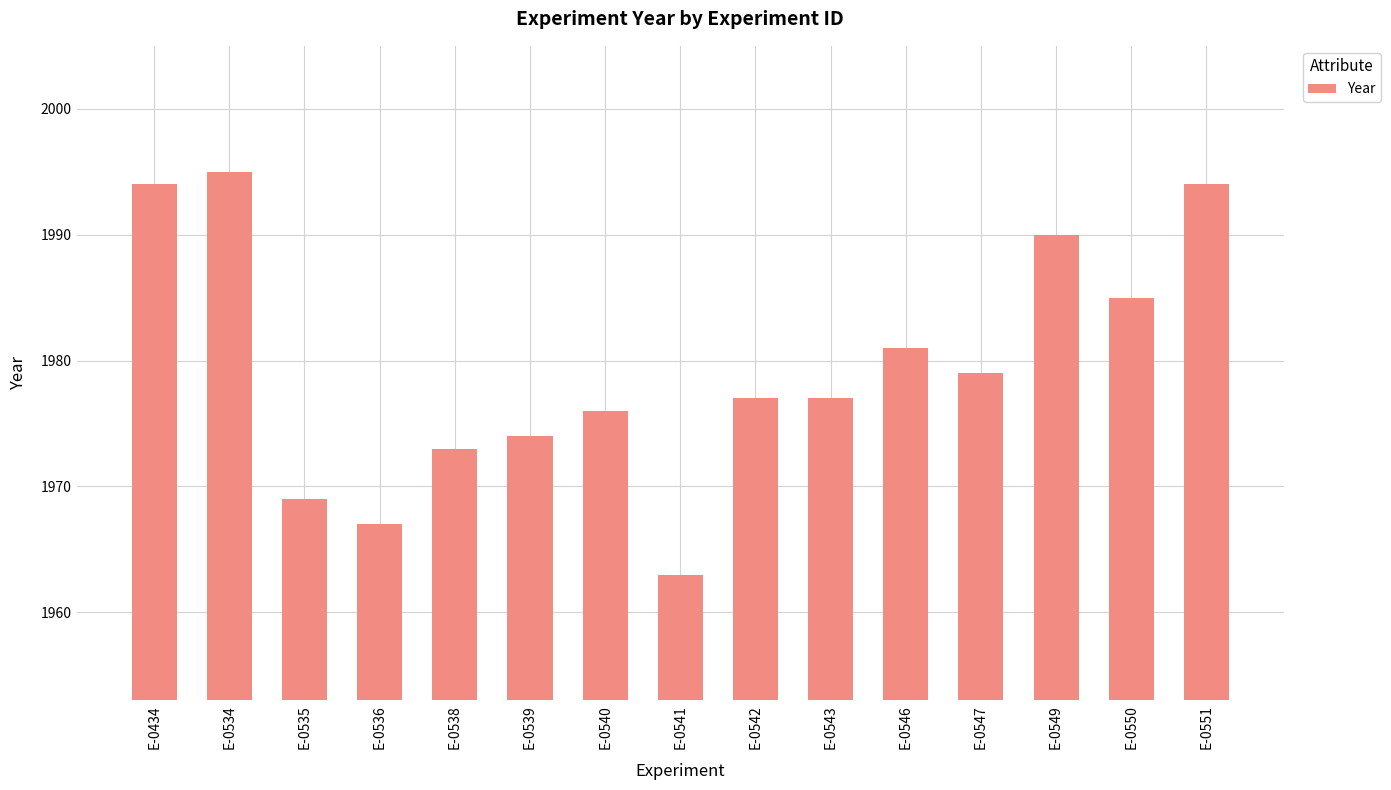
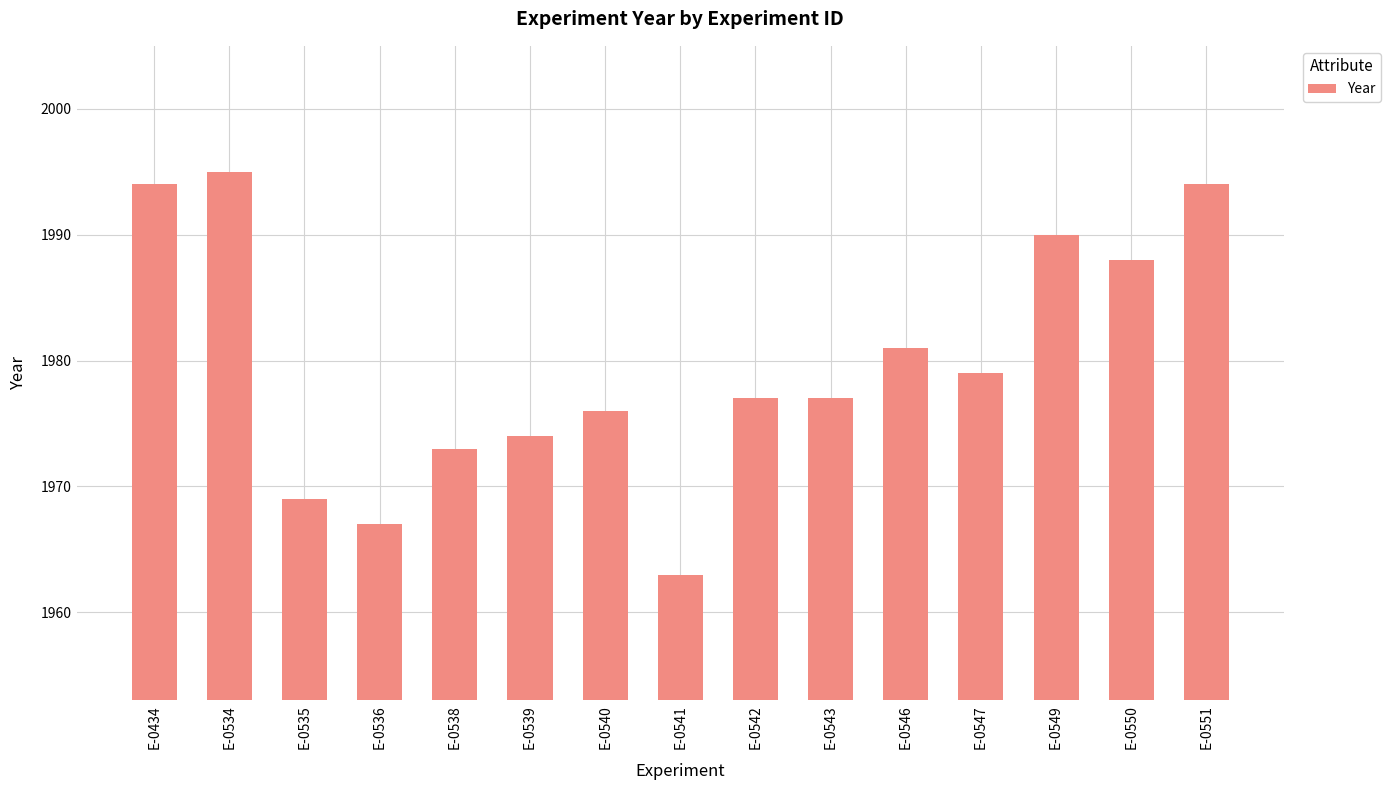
E-0550: 1985 -> 1988
